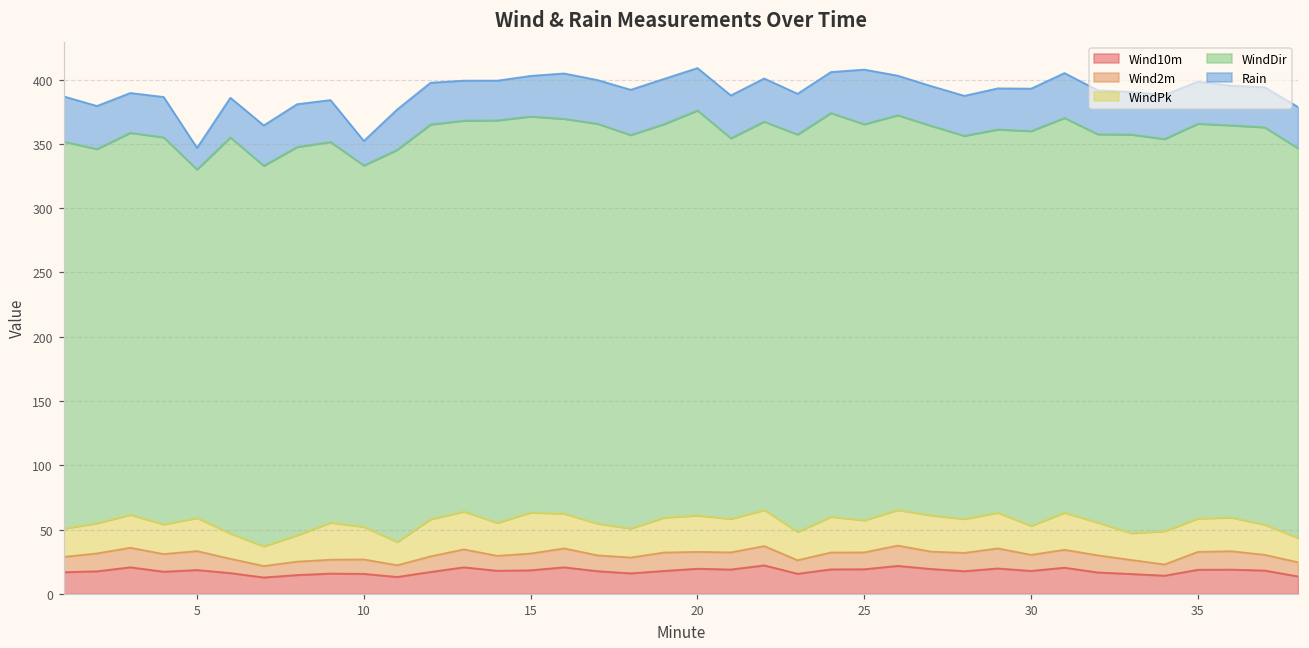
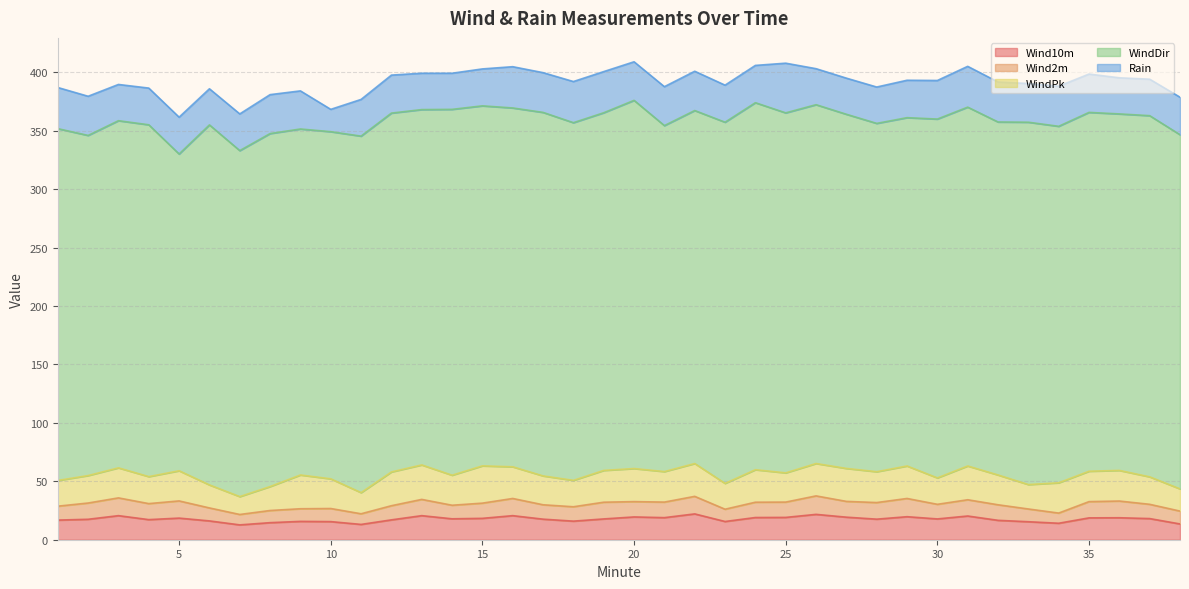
Rain, 5: 17 -> 32
WindDir, 10: 281 -> 297
